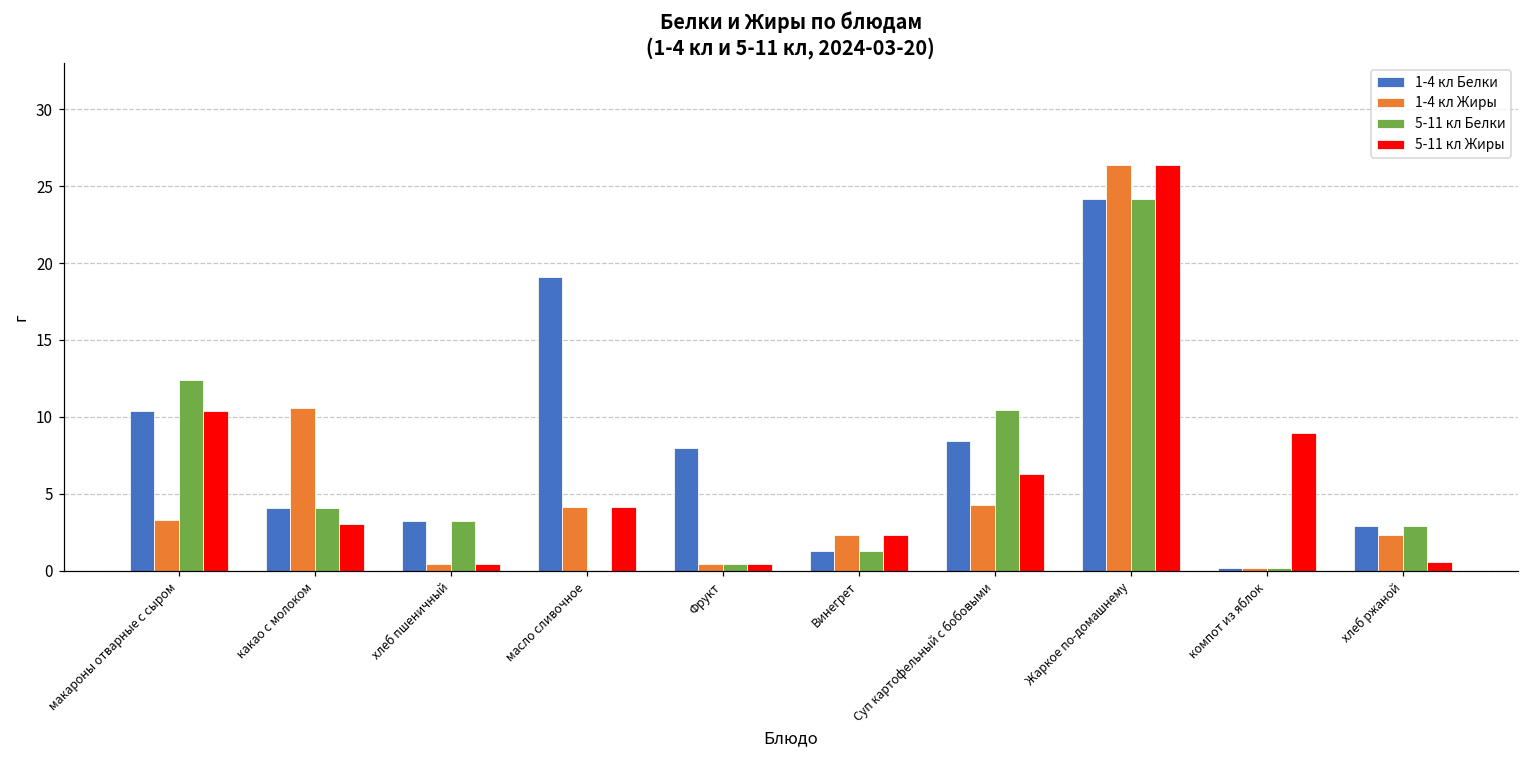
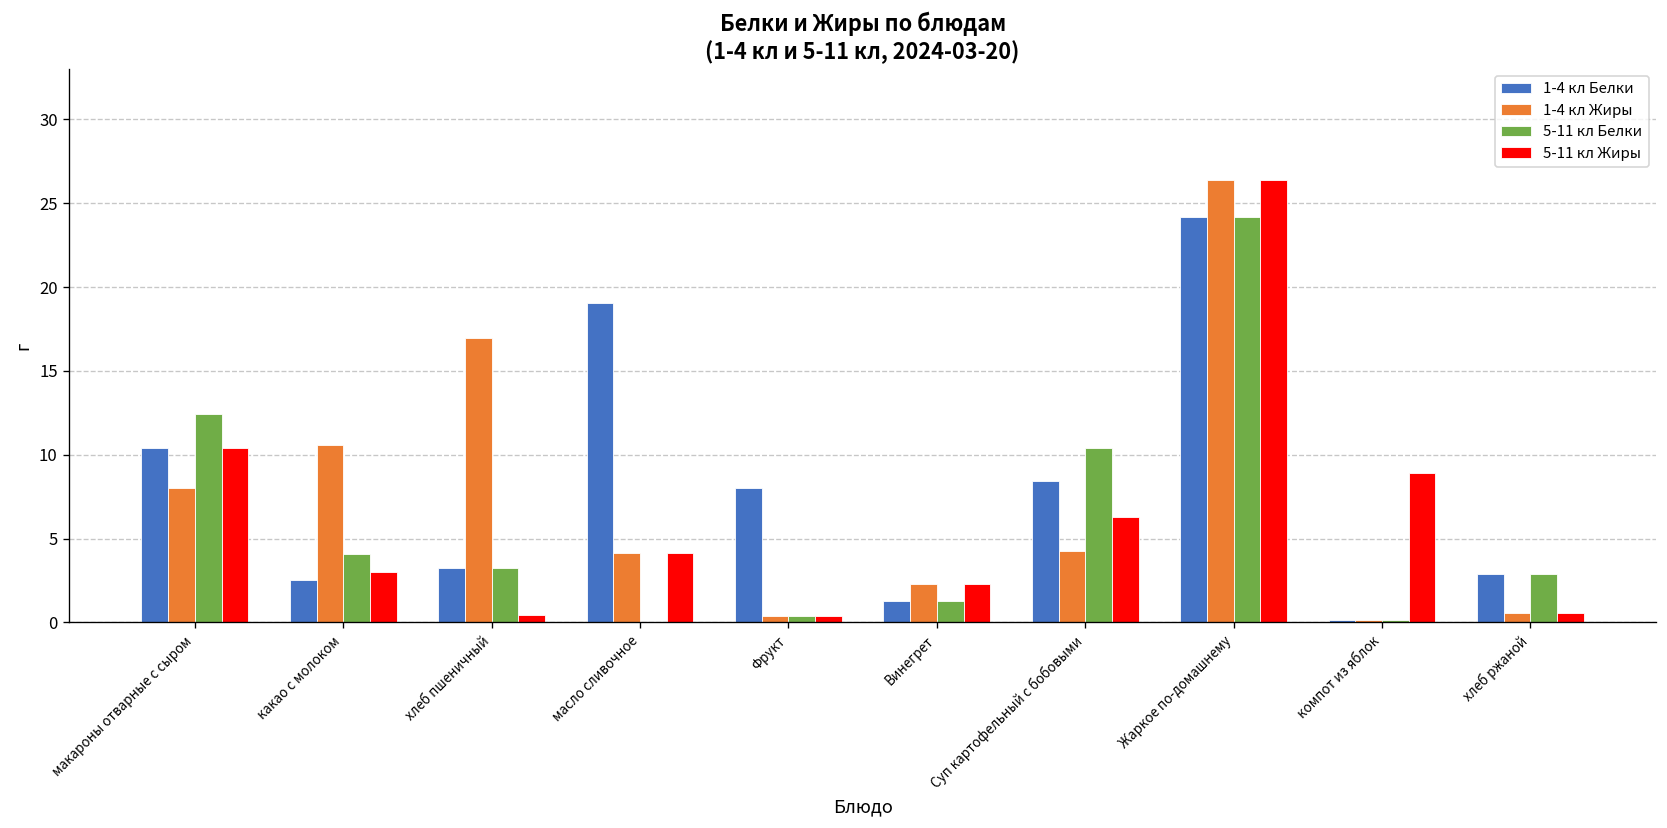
1-4 кл Жиры, макароны отварные с сыром: 3.3 -> 8.0
1-4 кл Белки, какао с молоком: 4.1 -> 2.6
1-4 кл Жиры, хлеб пшеничный: 0.4 -> 17.0
1-4 кл Жиры, хлеб ржаной: 2.3 -> 0.5
